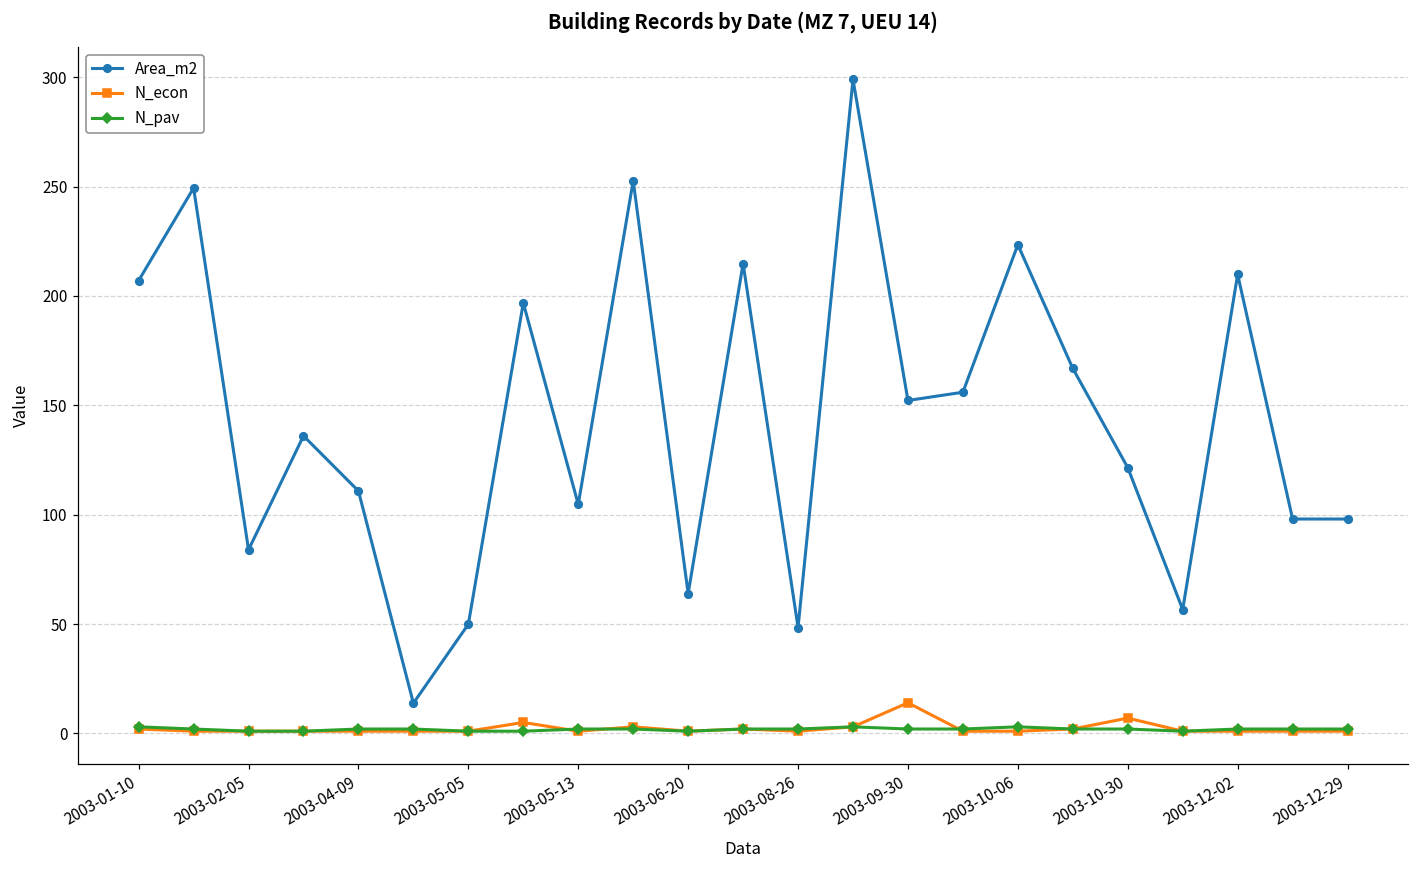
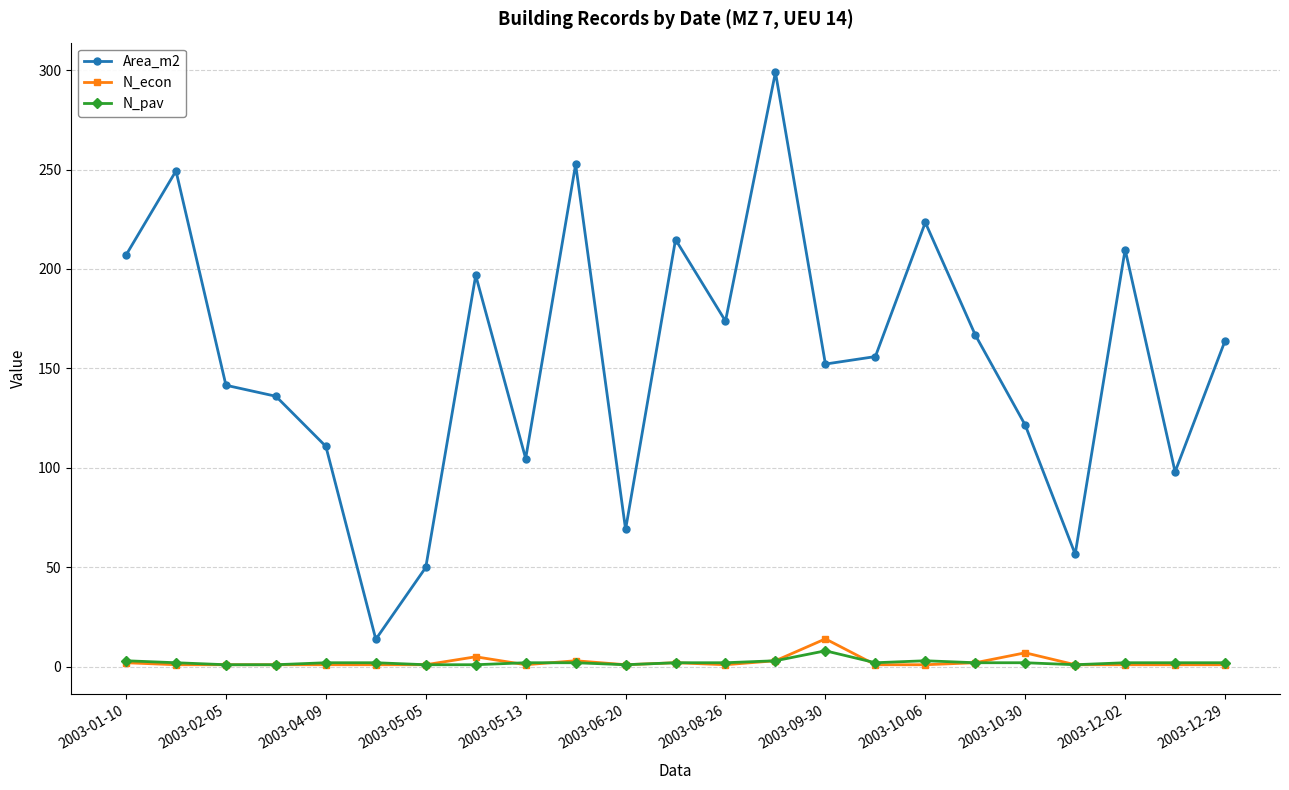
Area_m2, 2003-02-05: 84 -> 142
Area_m2, 2003-06-20: 64 -> 69
Area_m2, 2003-08-26: 48 -> 174
N_pav, 2003-09-30: 2 -> 8
Area_m2, 2003-12-29: 98 -> 164
